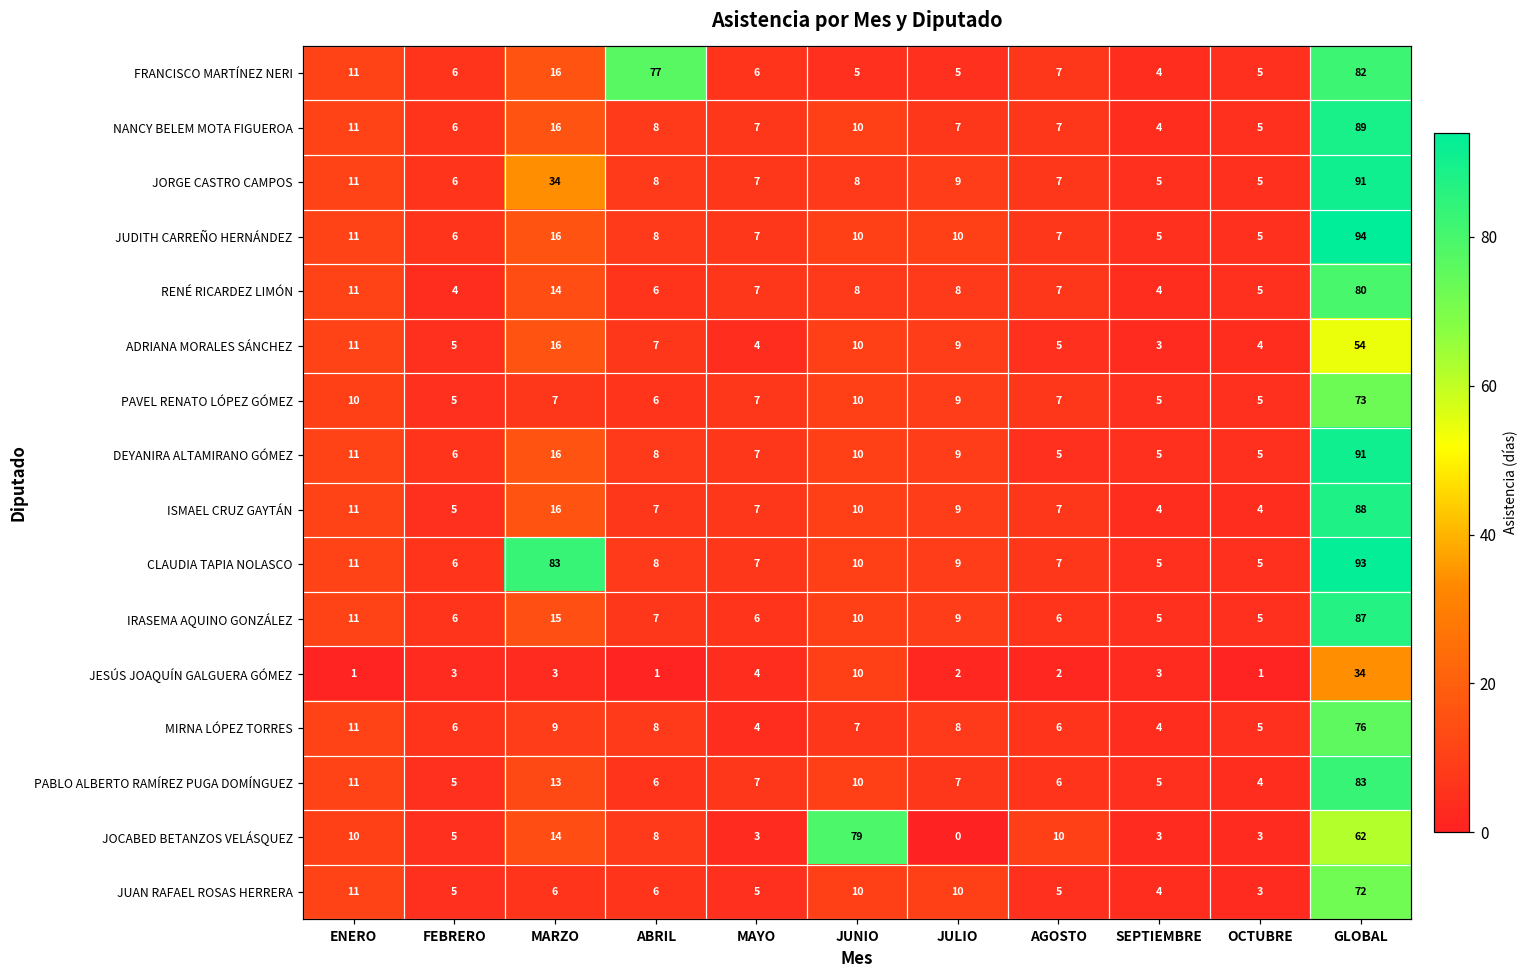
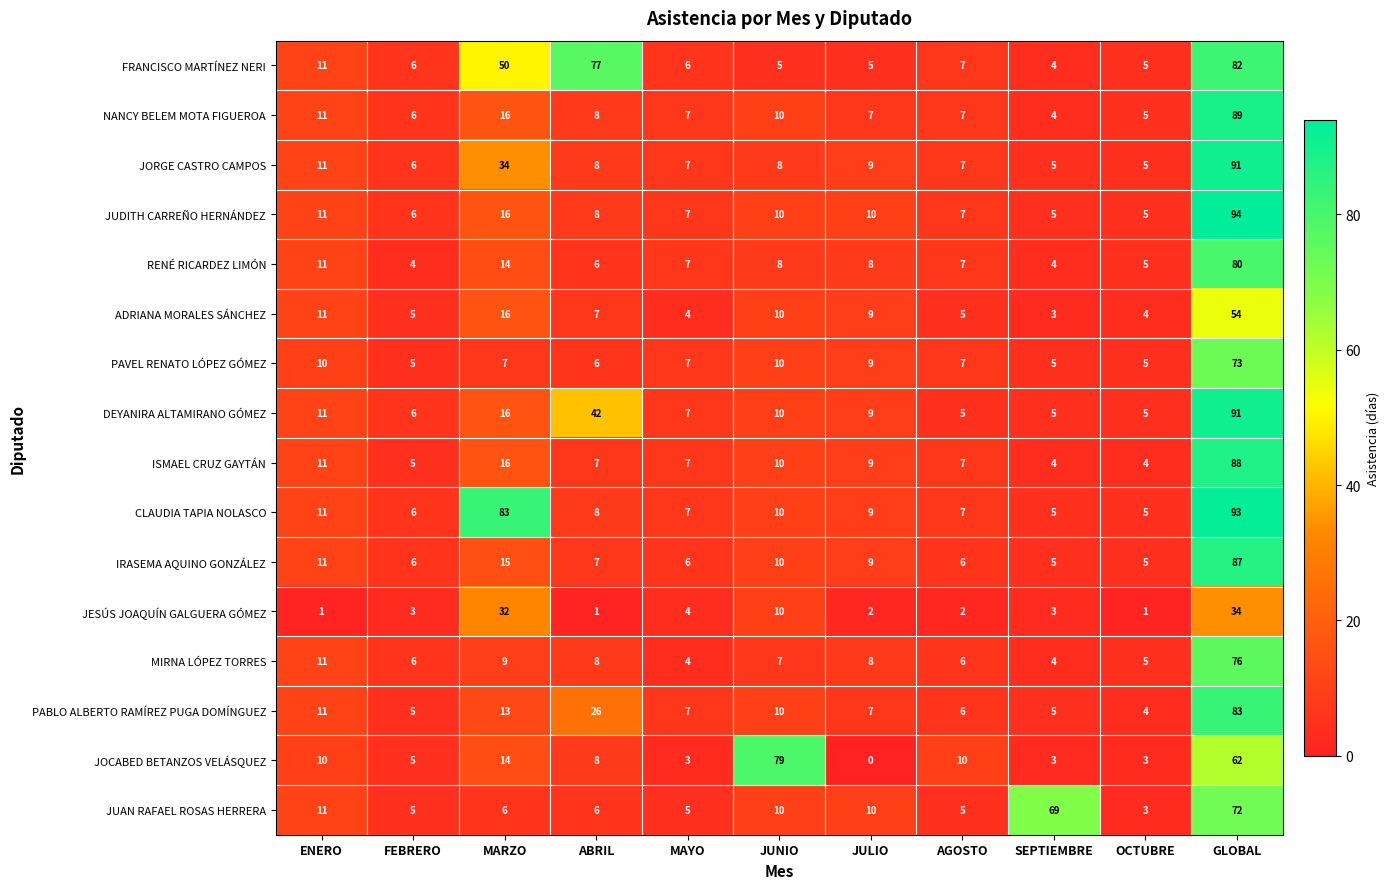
FRANCISCO MARTÍNEZ NERI, MARZO: 16 -> 50
DEYANIRA ALTAMIRANO GÓMEZ, ABRIL: 8 -> 42
JESÚS JOAQUÍN GALGUERA GÓMEZ, MARZO: 3 -> 32
PABLO ALBERTO RAMÍREZ PUGA DOMÍNGUEZ, ABRIL: 6 -> 26
JUAN RAFAEL ROSAS HERRERA, SEPTIEMBRE: 4 -> 69
